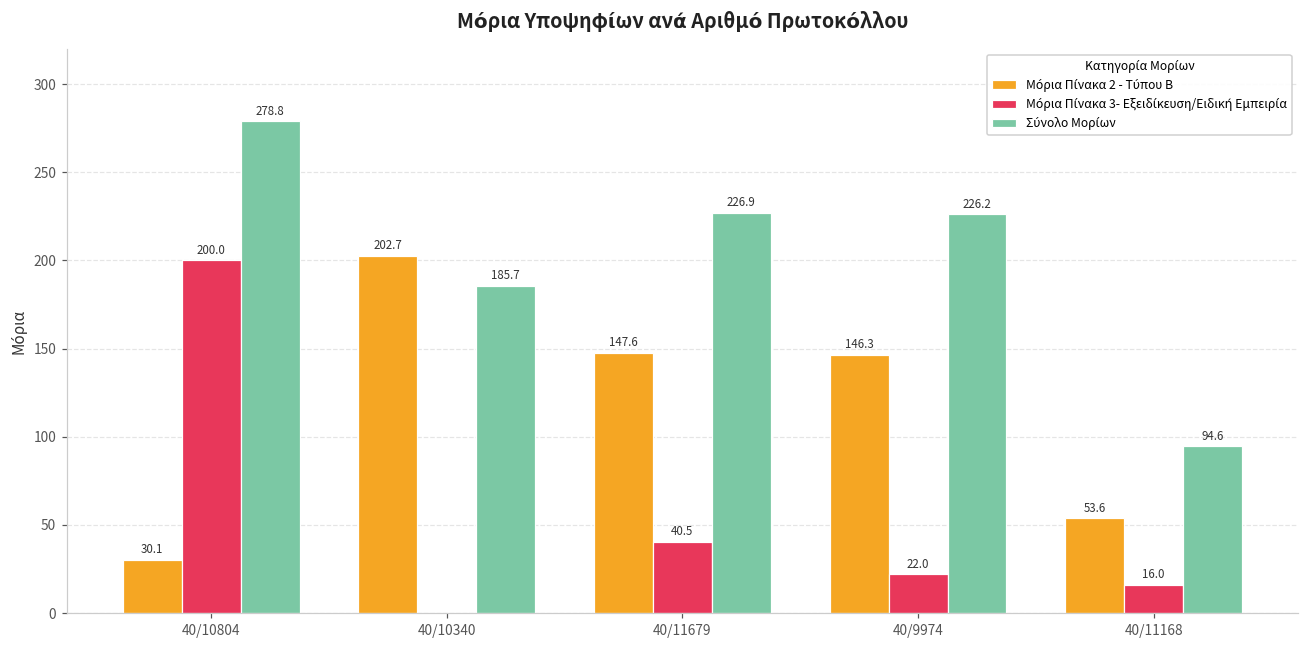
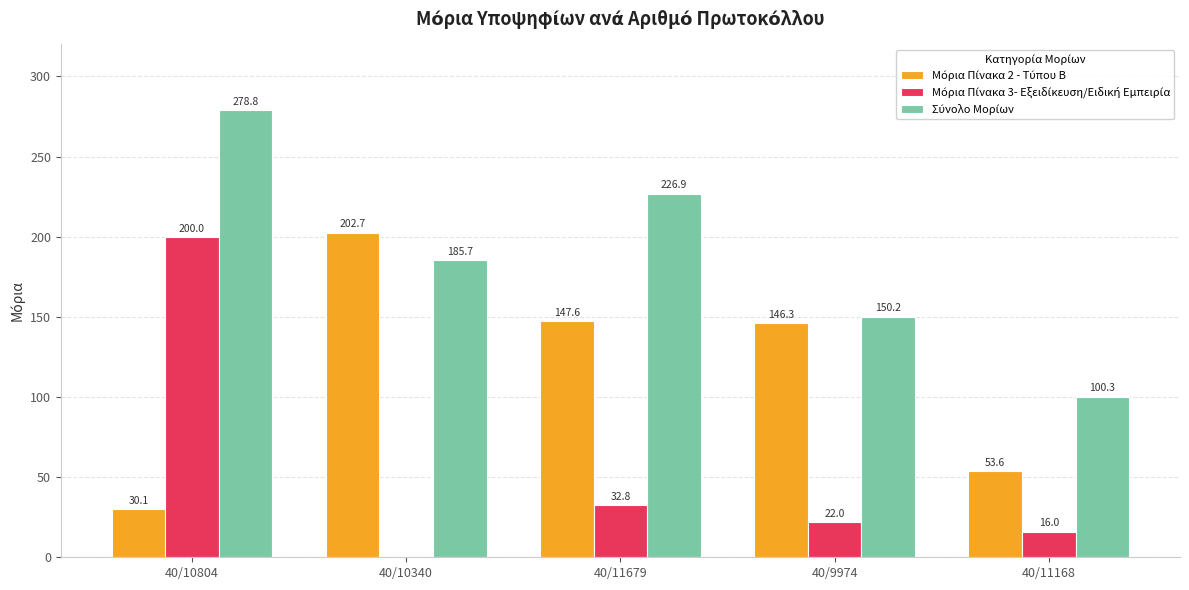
Μόρια Πίνακα 3- Εξειδίκευση/Ειδική Εμπειρία, 40/11679: 40.5 -> 32.8
Σύνολο Μορίων, 40/9974: 226.2 -> 150.2
Σύνολο Μορίων, 40/11168: 94.6 -> 100.3
